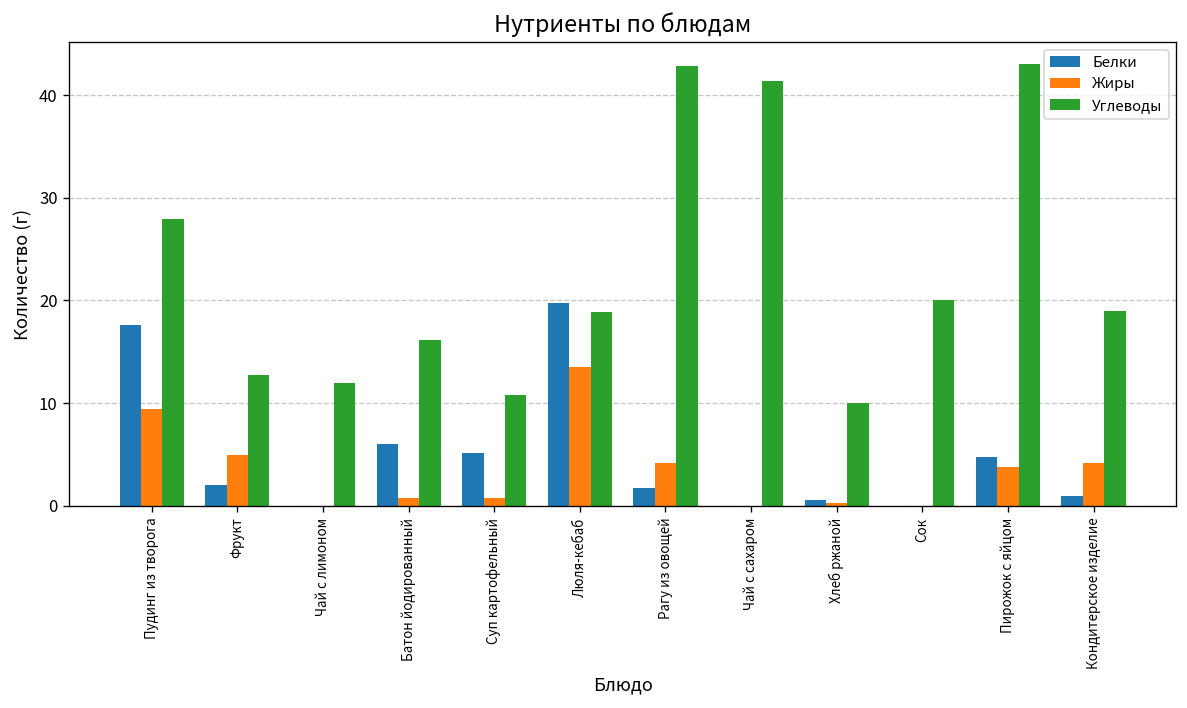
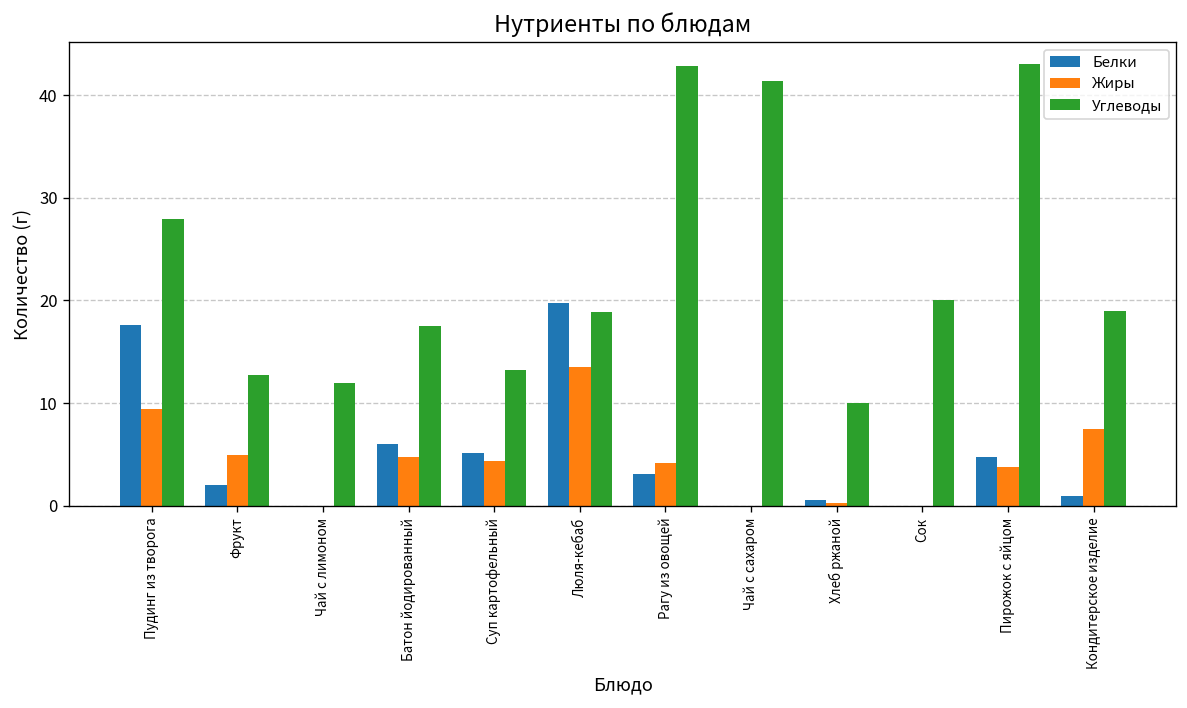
Жиры, Батон йодированный: 1 -> 5
Углеводы, Батон йодированный: 16 -> 18
Жиры, Суп картофельный: 1 -> 4
Углеводы, Суп картофельный: 11 -> 13
Белки, Рагу из овощей: 2 -> 3
Жиры, Кондитерское изделие: 4 -> 8
